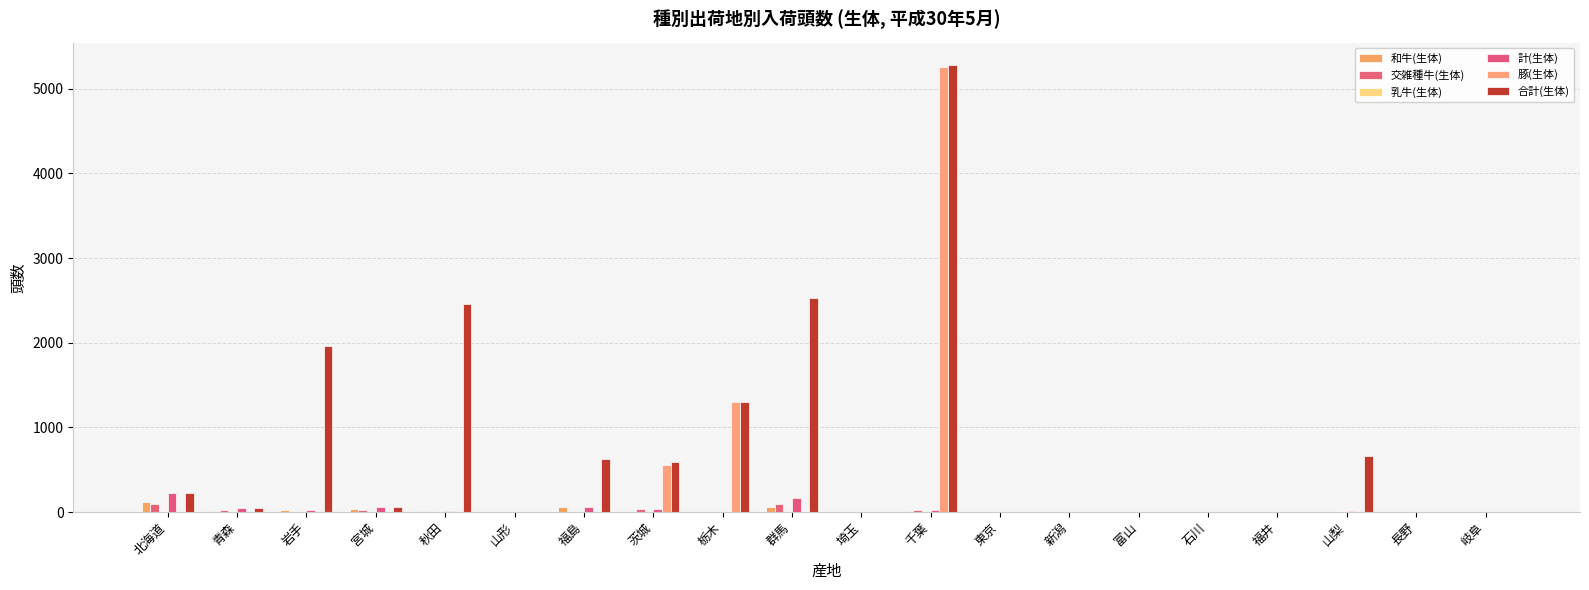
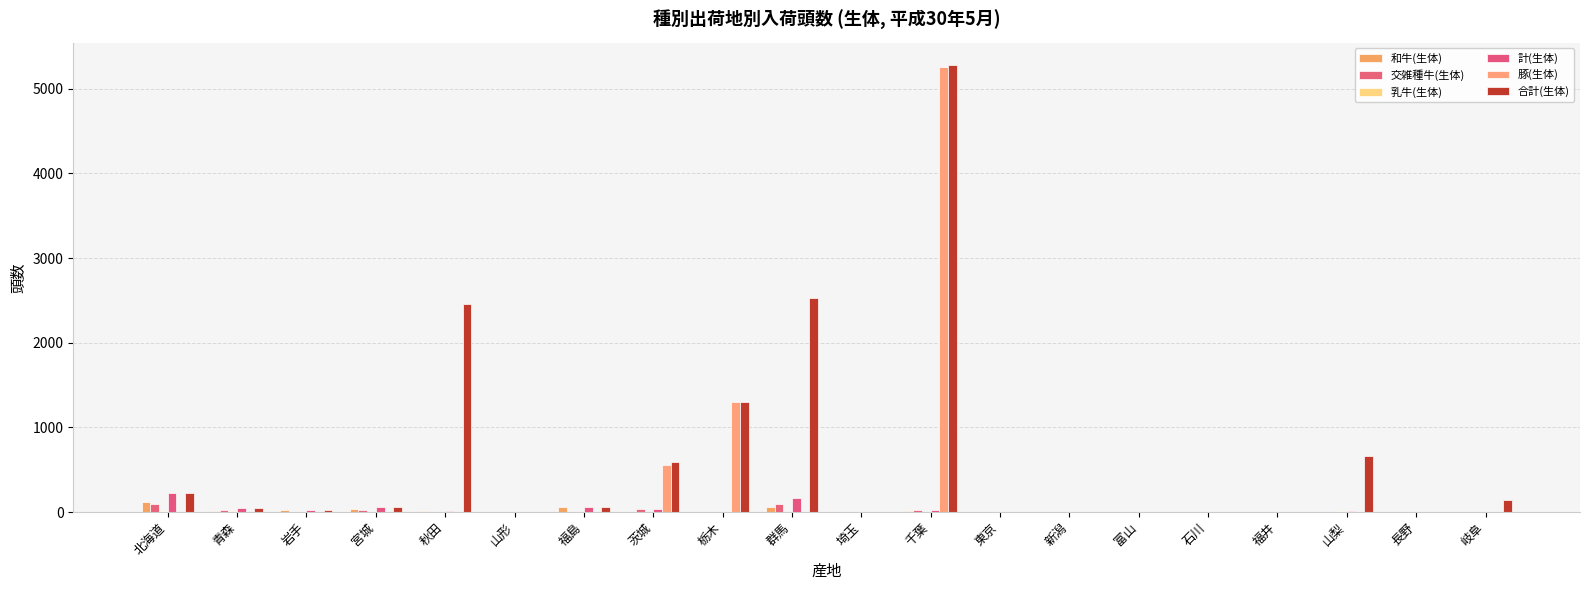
合計(生体), 岩手: 2000 -> 0
合計(生体), 福島: 600 -> 100
合計(生体), 岐阜: 0 -> 100
